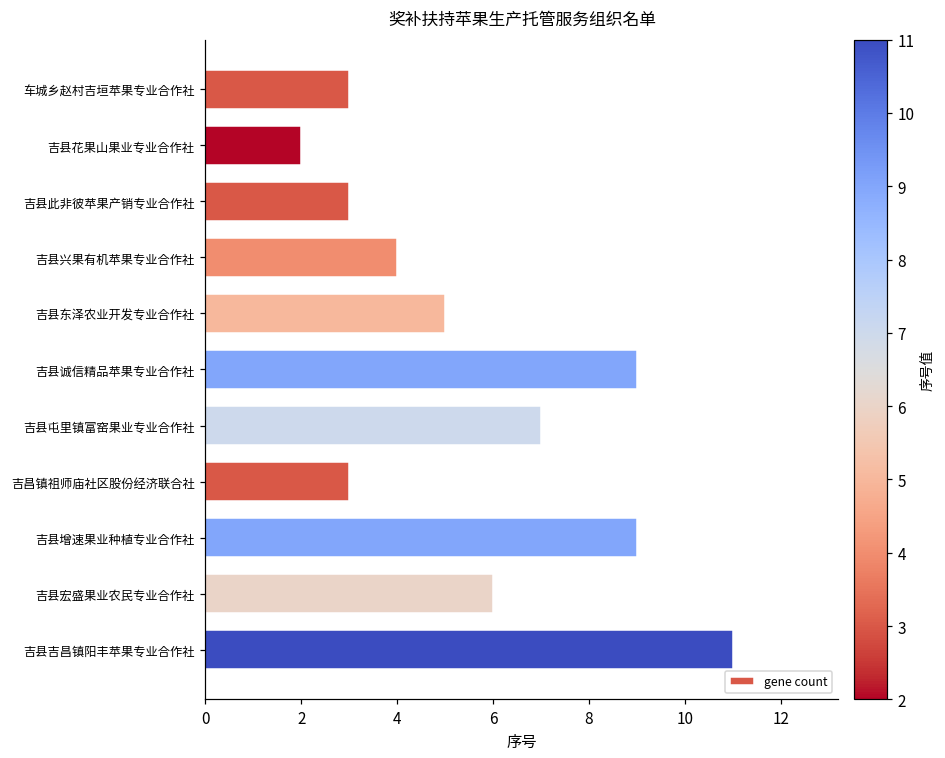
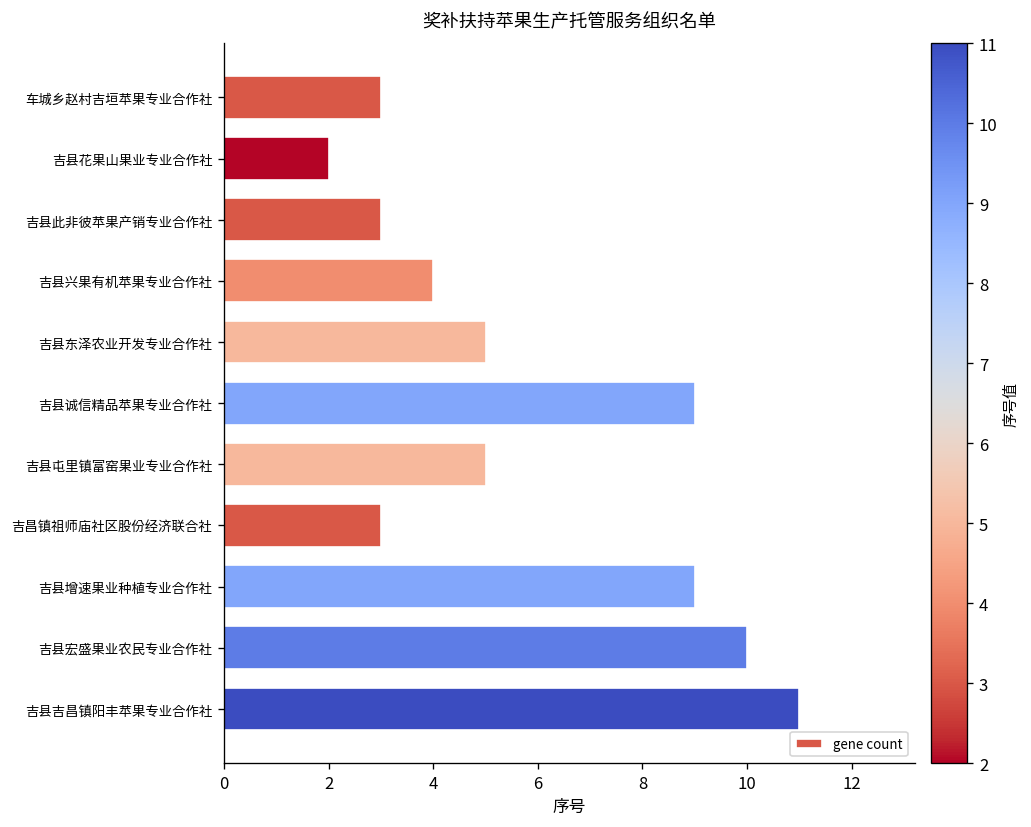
吉县屯里镇富窑果业专业合作社: 7 -> 5
吉县宏盛果业农民专业合作社: 6 -> 10
